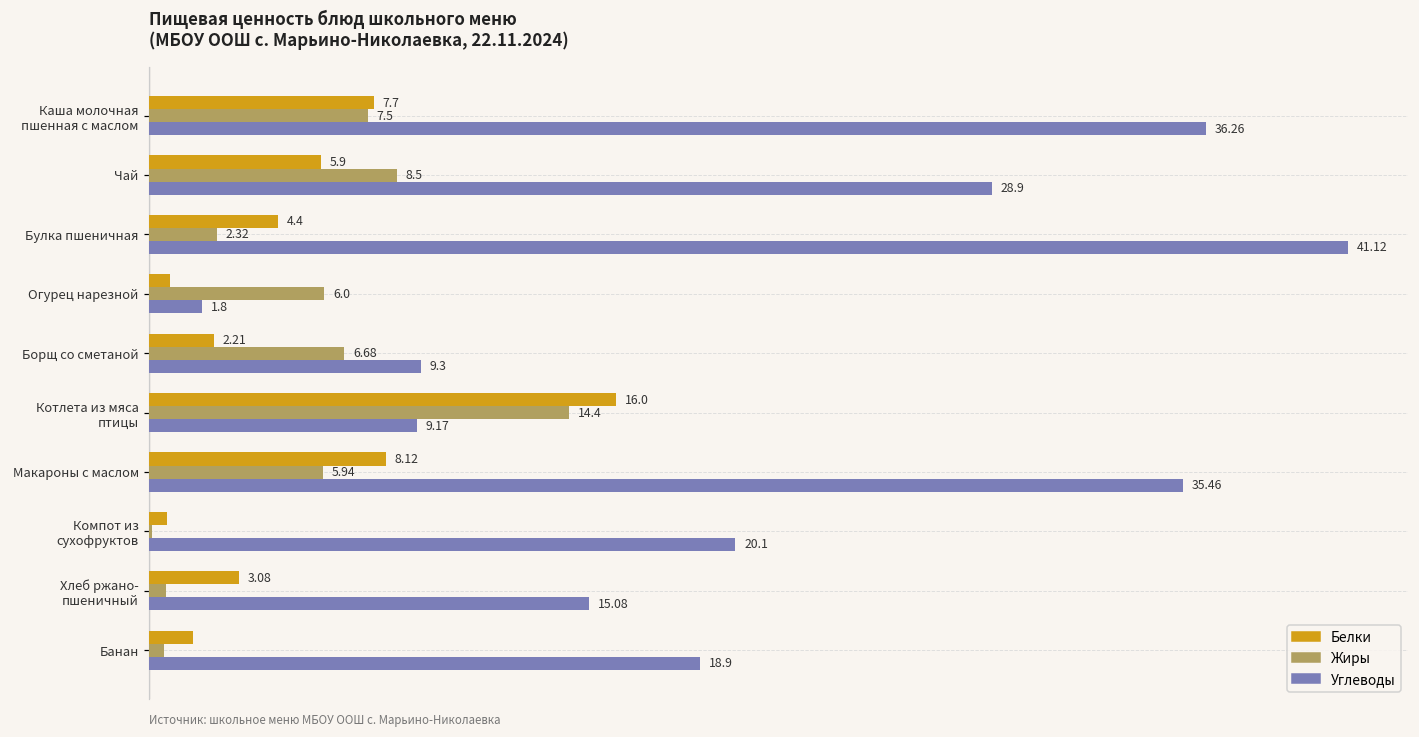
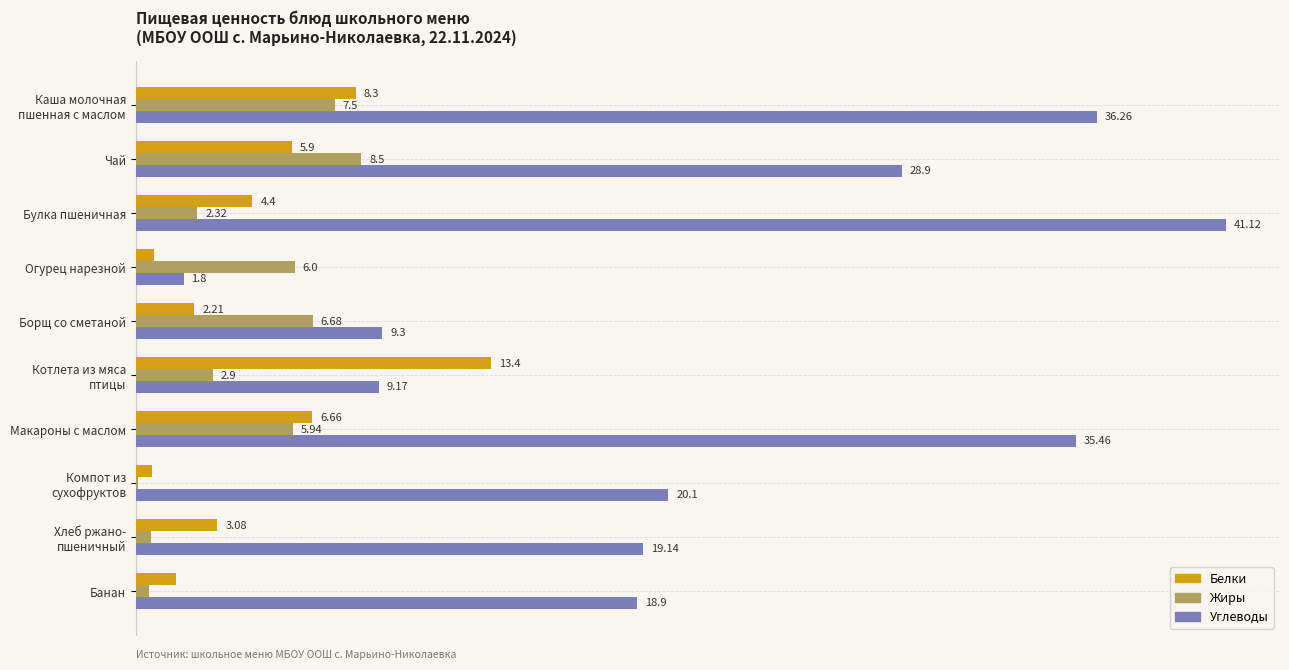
Белки, Каша молочная пшенная с маслом: 7.7 -> 8.3
Белки, Котлета из мяса птицы: 16.0 -> 13.4
Жиры, Котлета из мяса птицы: 14.4 -> 2.9
Белки, Макароны с маслом: 8.12 -> 6.66
Углеводы, Хлеб ржано- пшеничный: 15.08 -> 19.14
